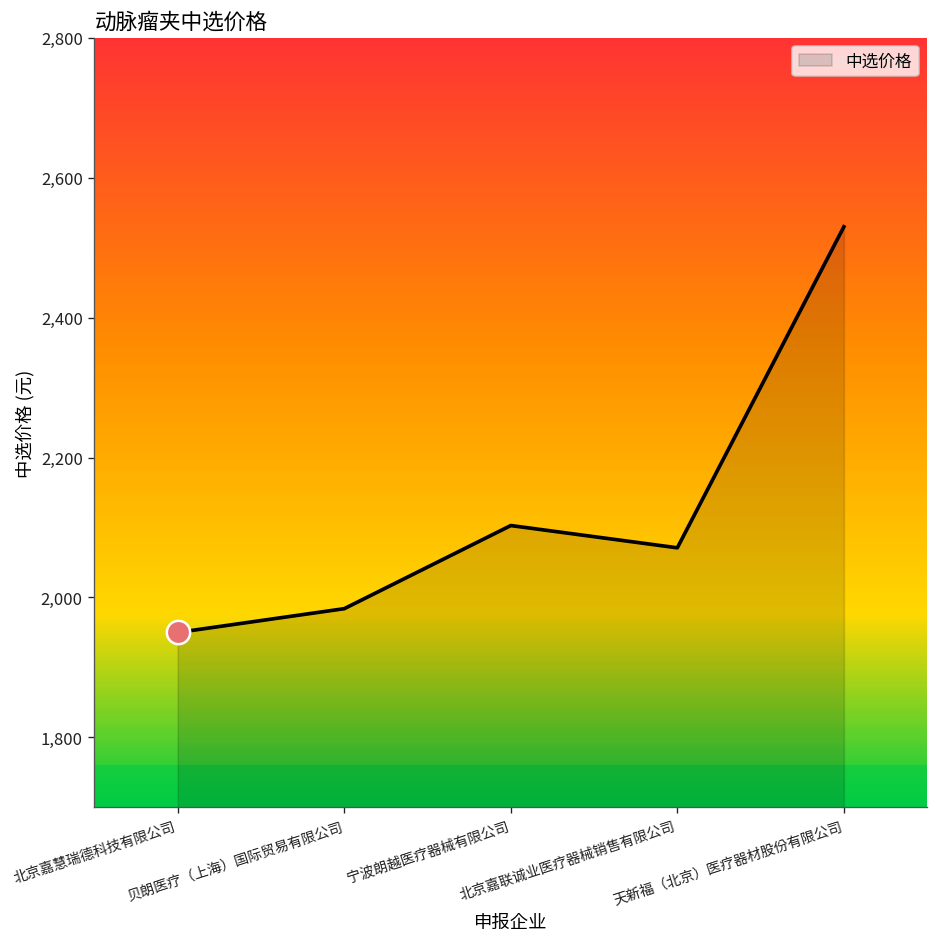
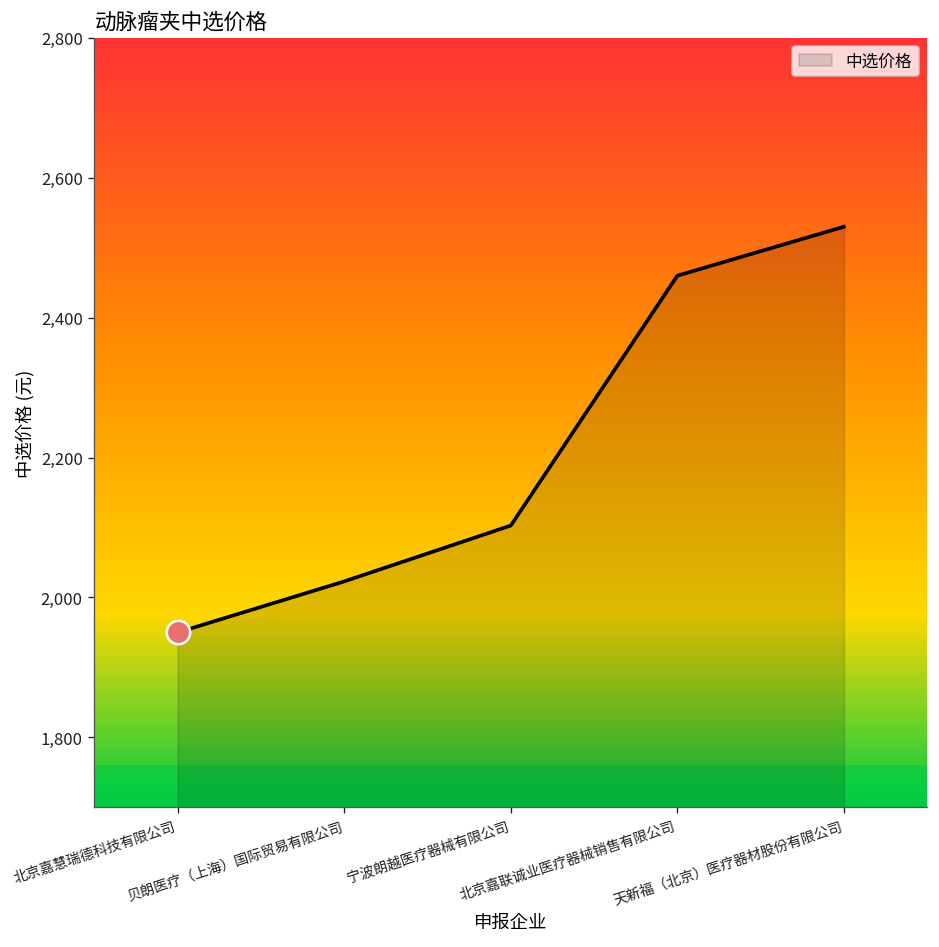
中选价格, 贝朗医疗（上海）国际贸易有限公司: 1,980 -> 2,020
中选价格, 北京嘉联诚业医疗器械销售有限公司: 2,070 -> 2,460
